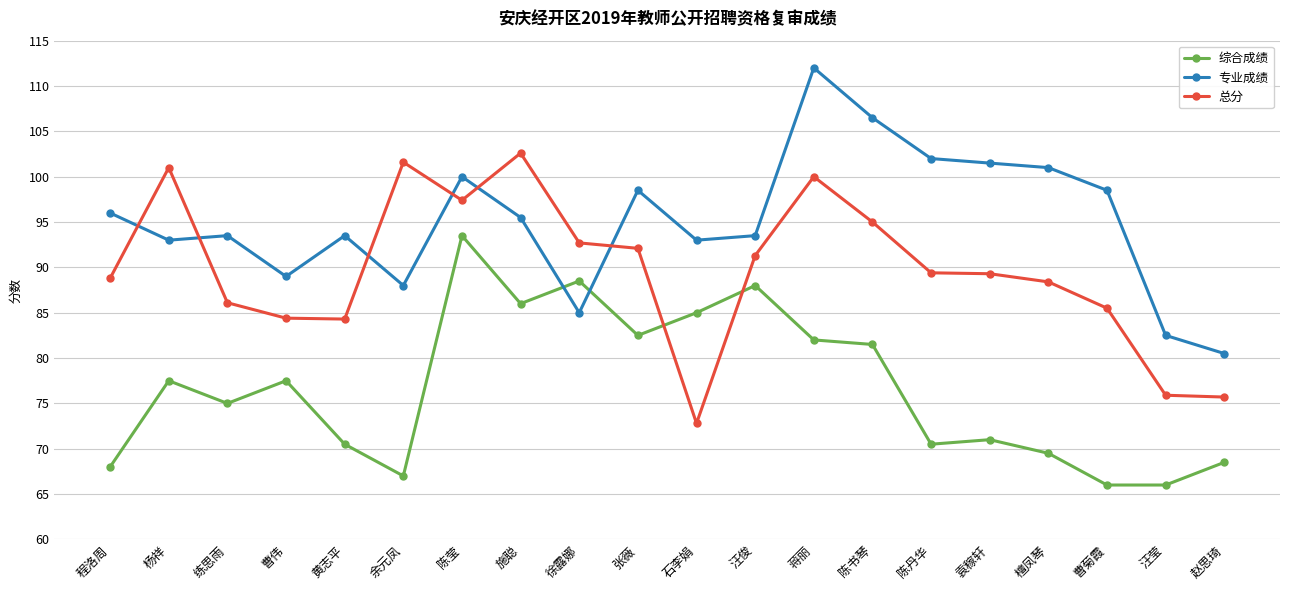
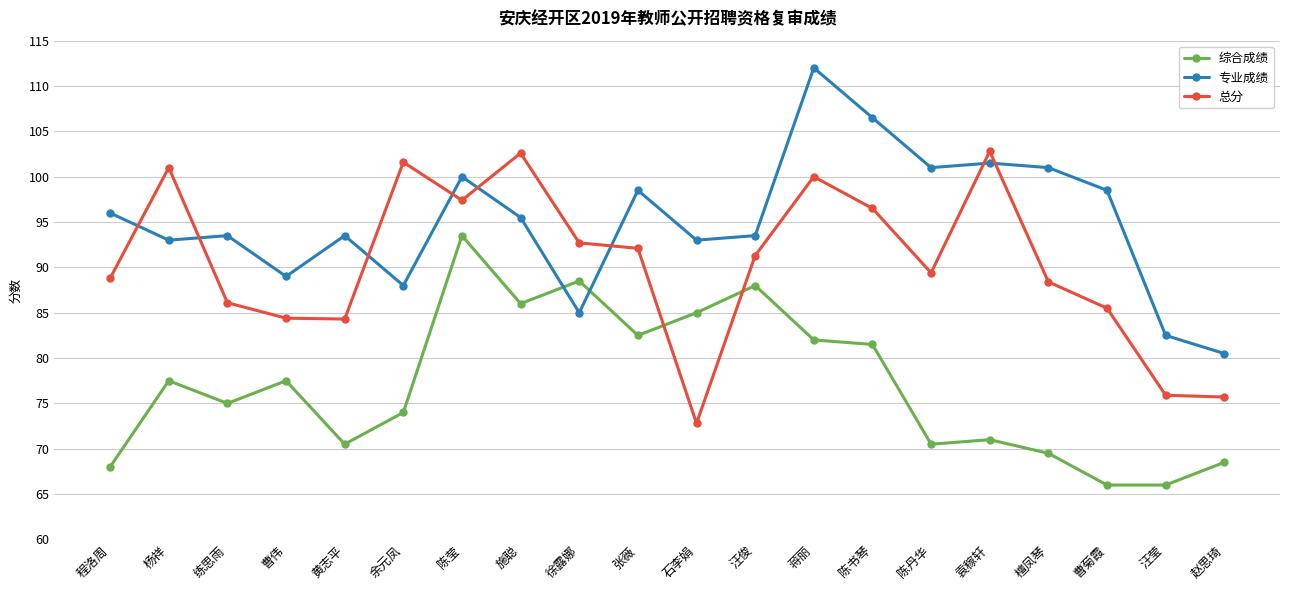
综合成绩, 余元凤: 67 -> 74
总分, 陈书琴: 95 -> 97
专业成绩, 陈丹华: 102 -> 101
总分, 袁稼轩: 89 -> 103
